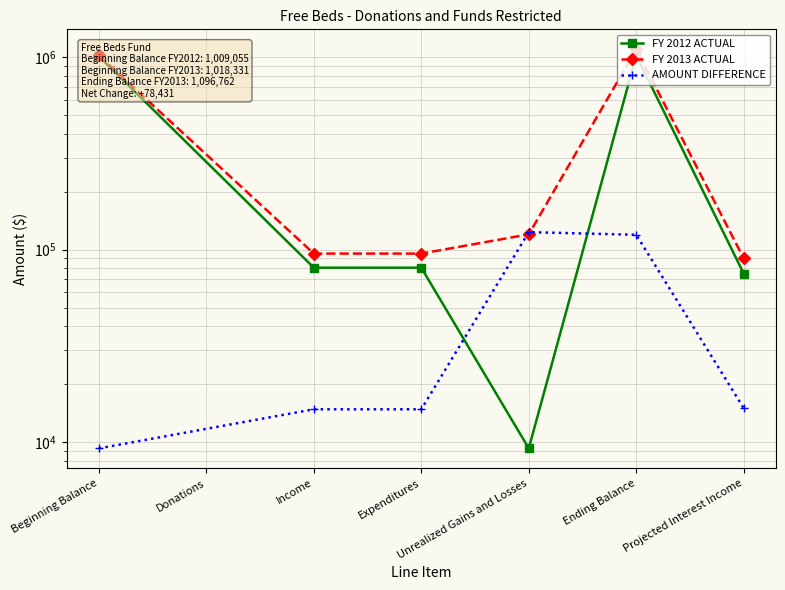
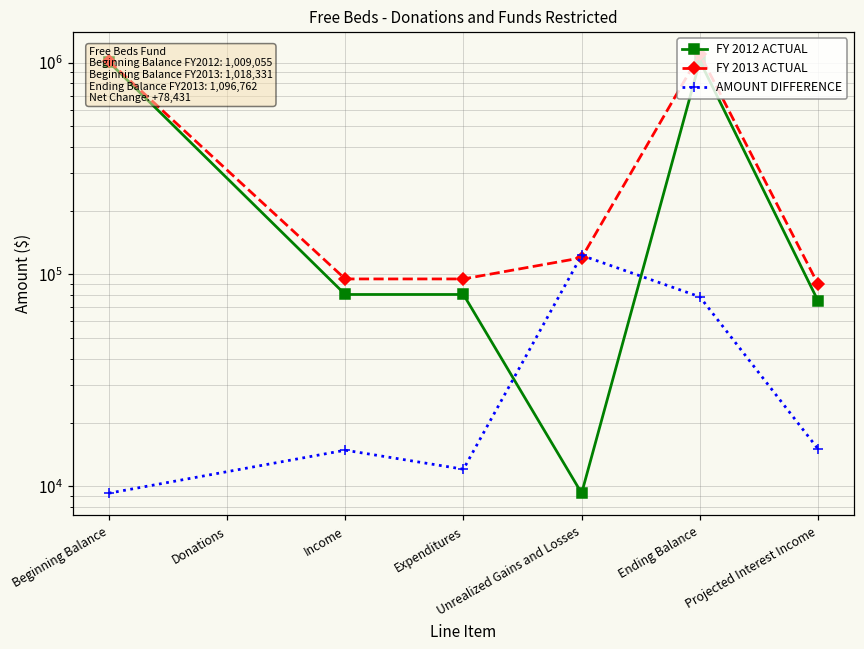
AMOUNT DIFFERENCE, Expenditures: 15000 -> 12000
AMOUNT DIFFERENCE, Ending Balance: 120000 -> 78000
